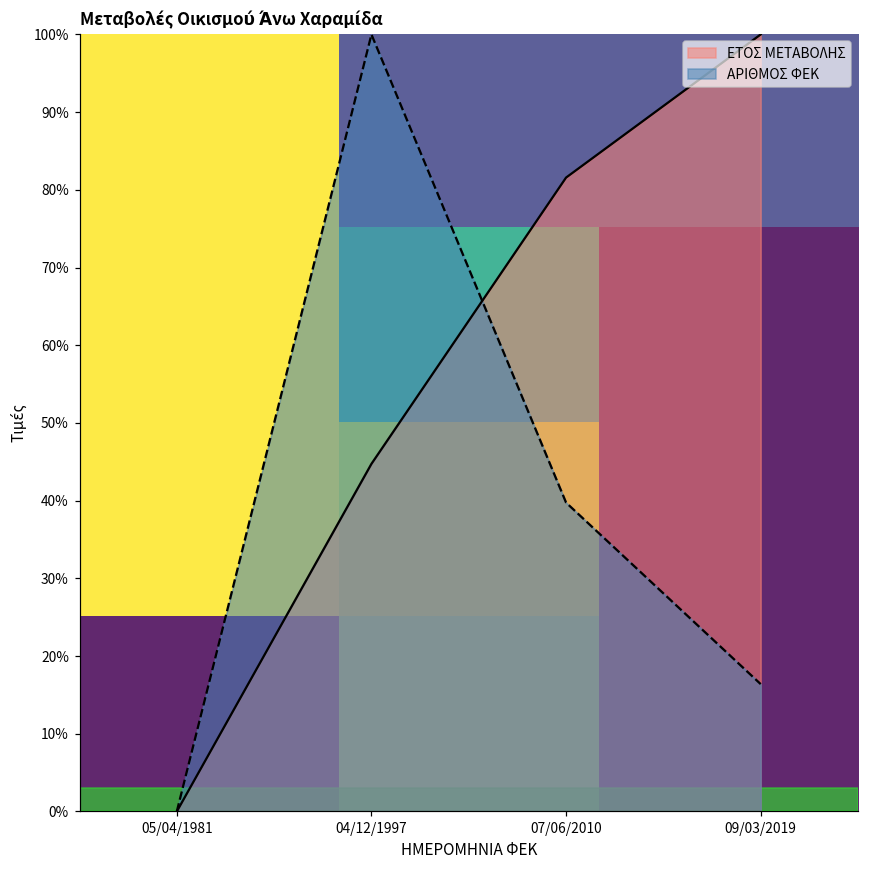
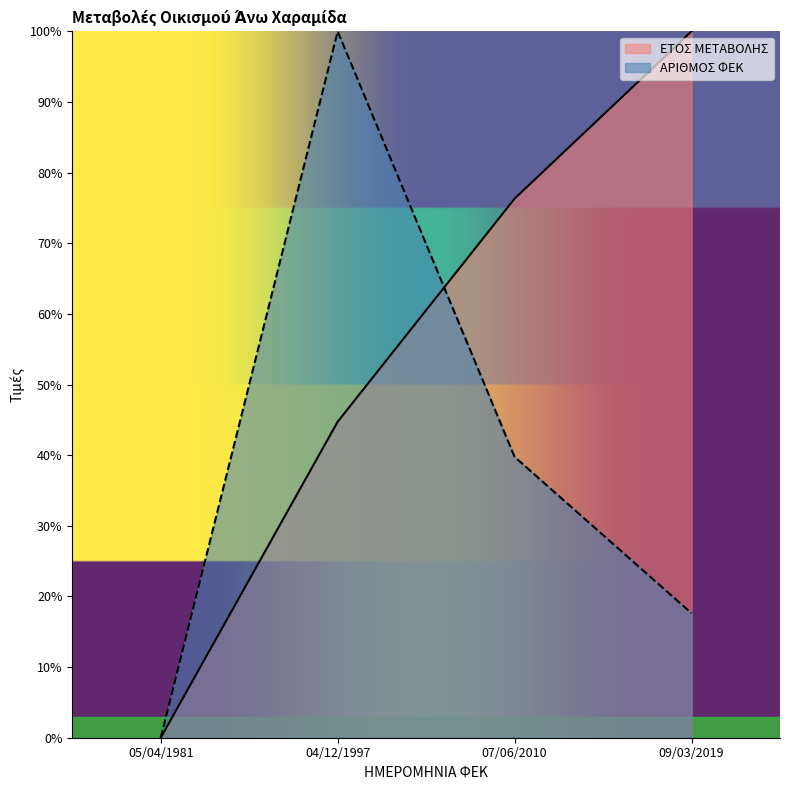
ΕΤΟΣ ΜΕΤΑΒΟΛΗΣ, 07/06/2010: 82% -> 76%
ΑΡΙΘΜΟΣ ΦΕΚ, 09/03/2019: 16% -> 18%
